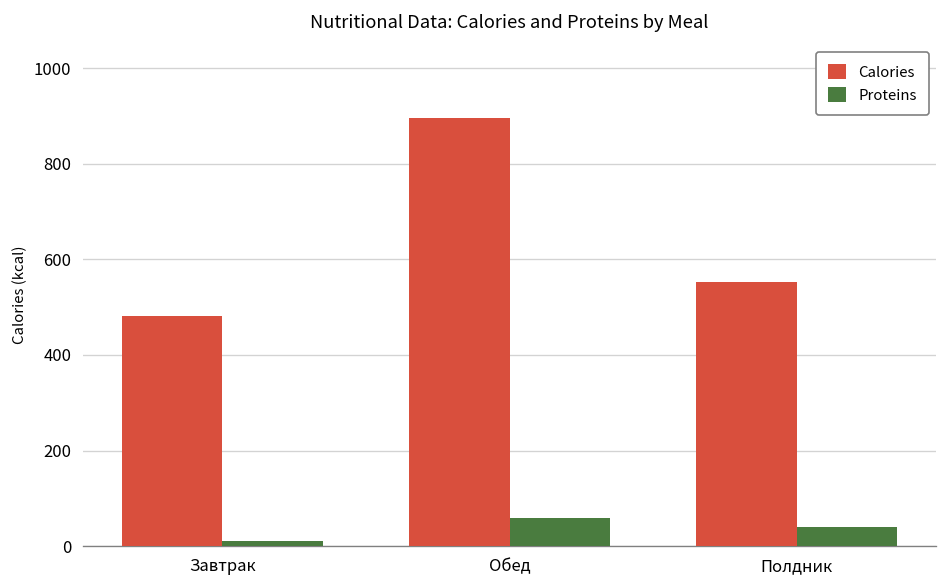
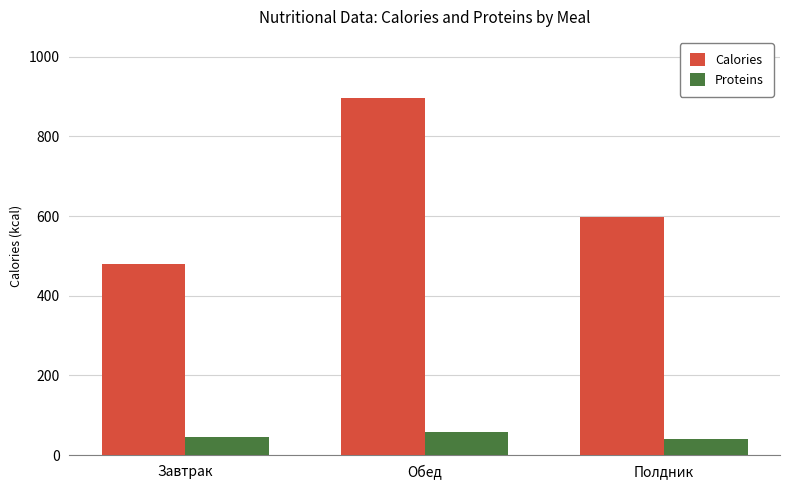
Proteins, Завтрак: 10 -> 50
Calories, Полдник: 550 -> 600
